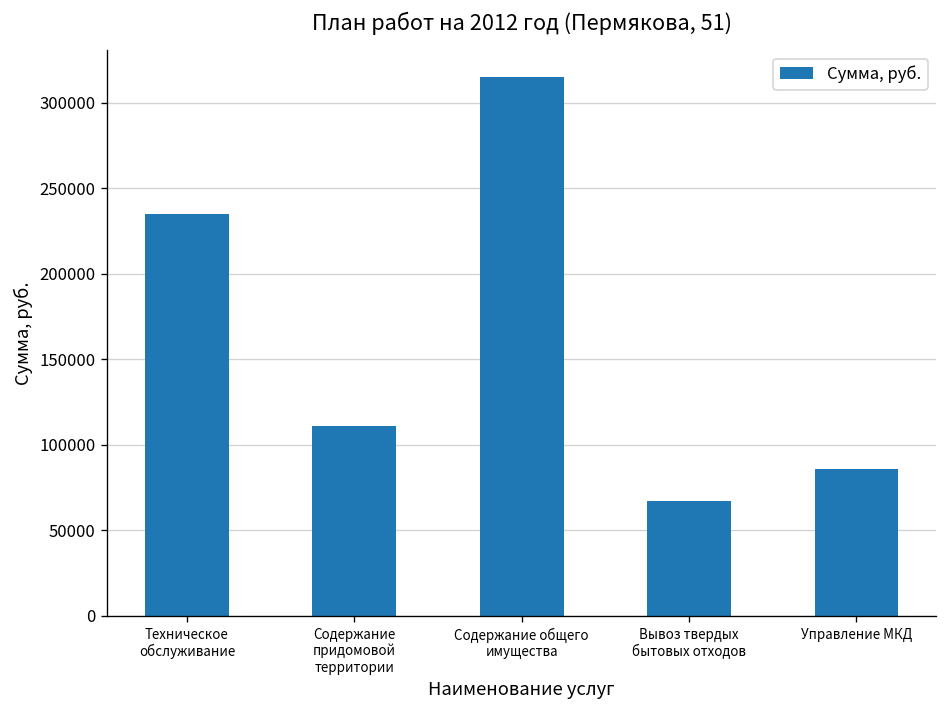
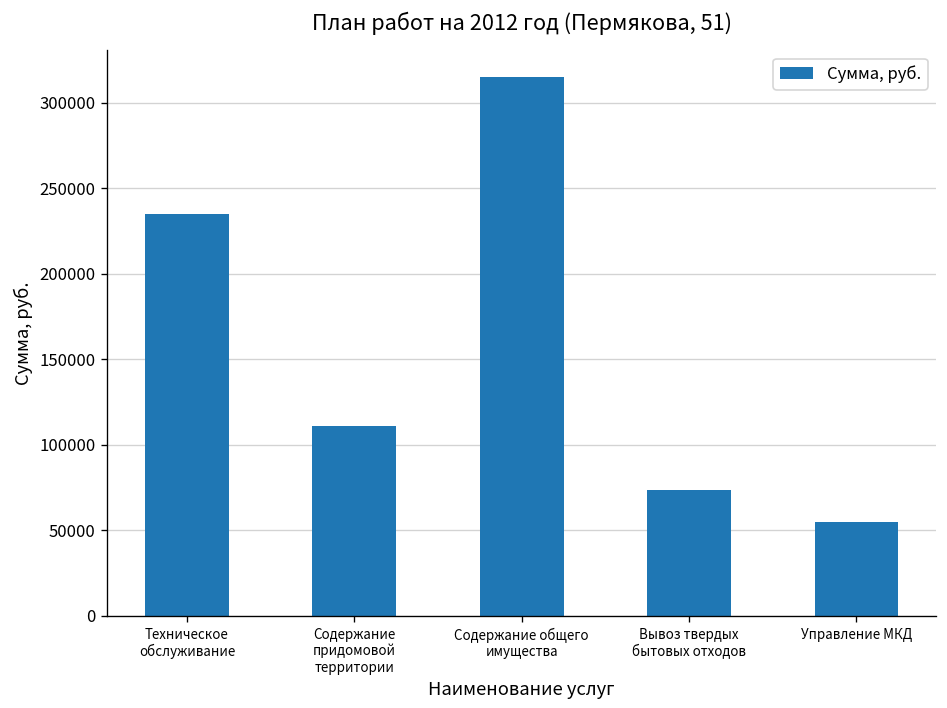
Вывоз твердых бытовых отходов: 67000 -> 73000
Управление МКД: 86000 -> 55000
